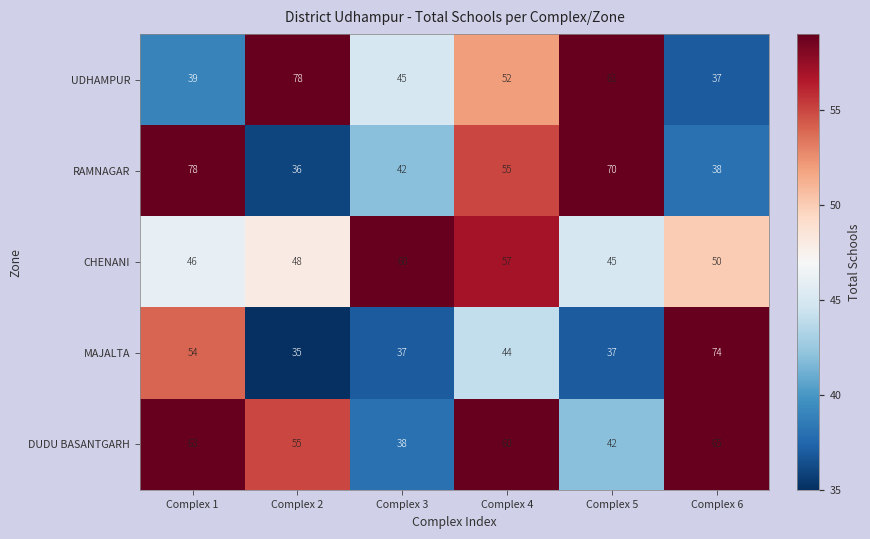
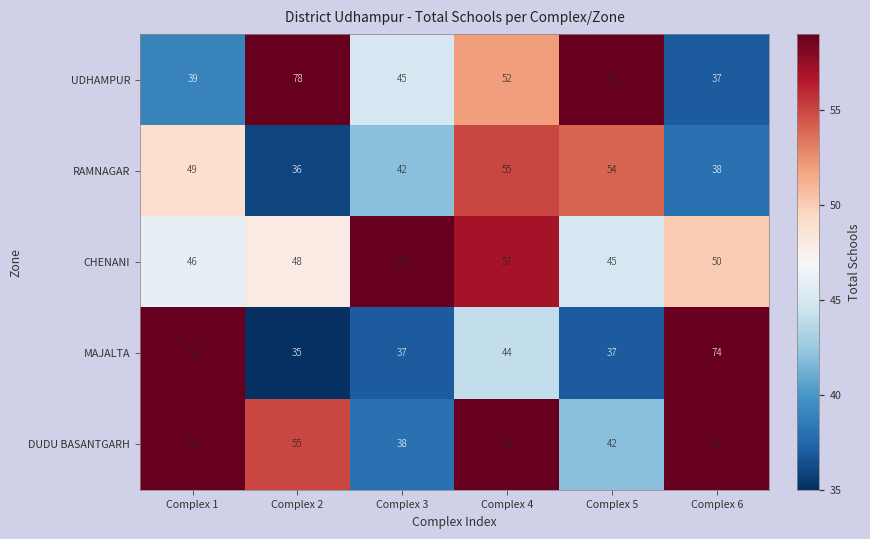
RAMNAGAR, Complex 1: 78 -> 49
RAMNAGAR, Complex 5: 70 -> 54
MAJALTA, Complex 1: 54 -> 62
